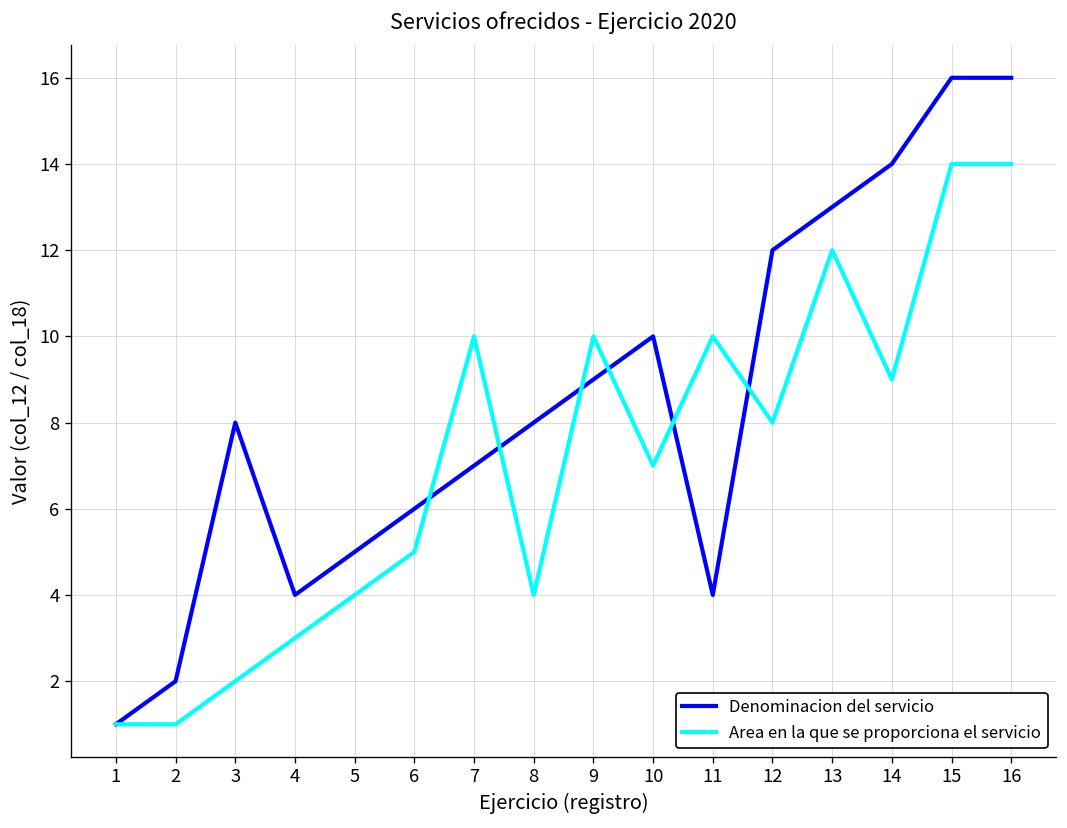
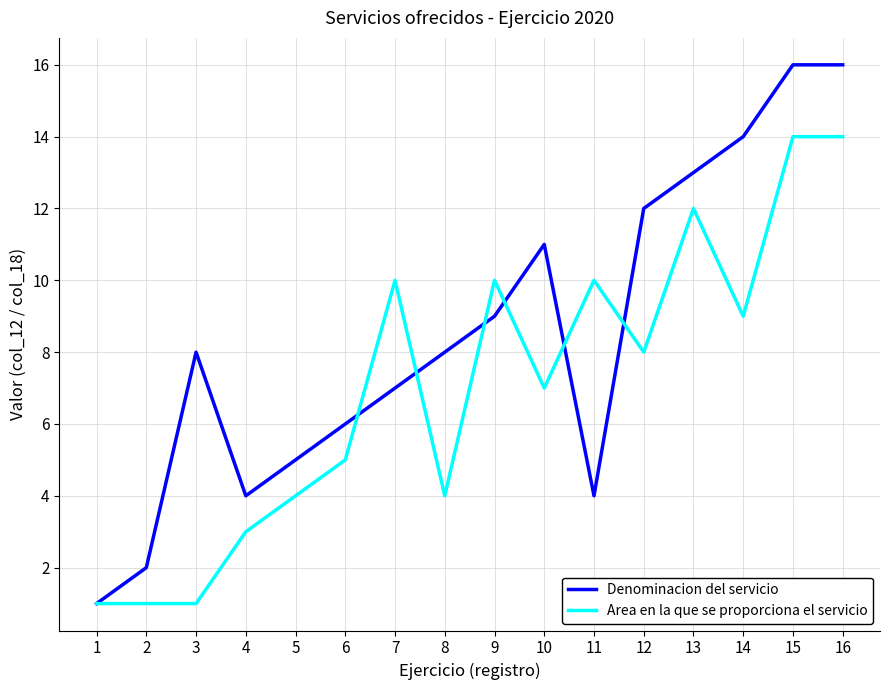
Area en la que se proporciona el servicio, 3: 2 -> 1
Denominacion del servicio, 10: 10 -> 11
